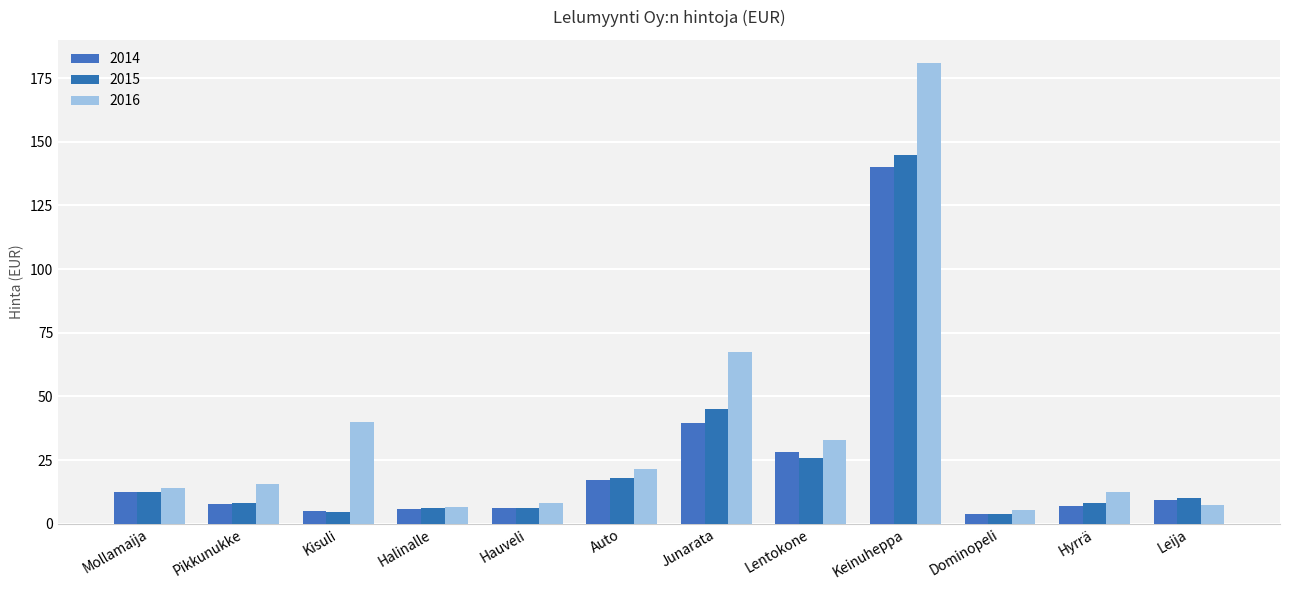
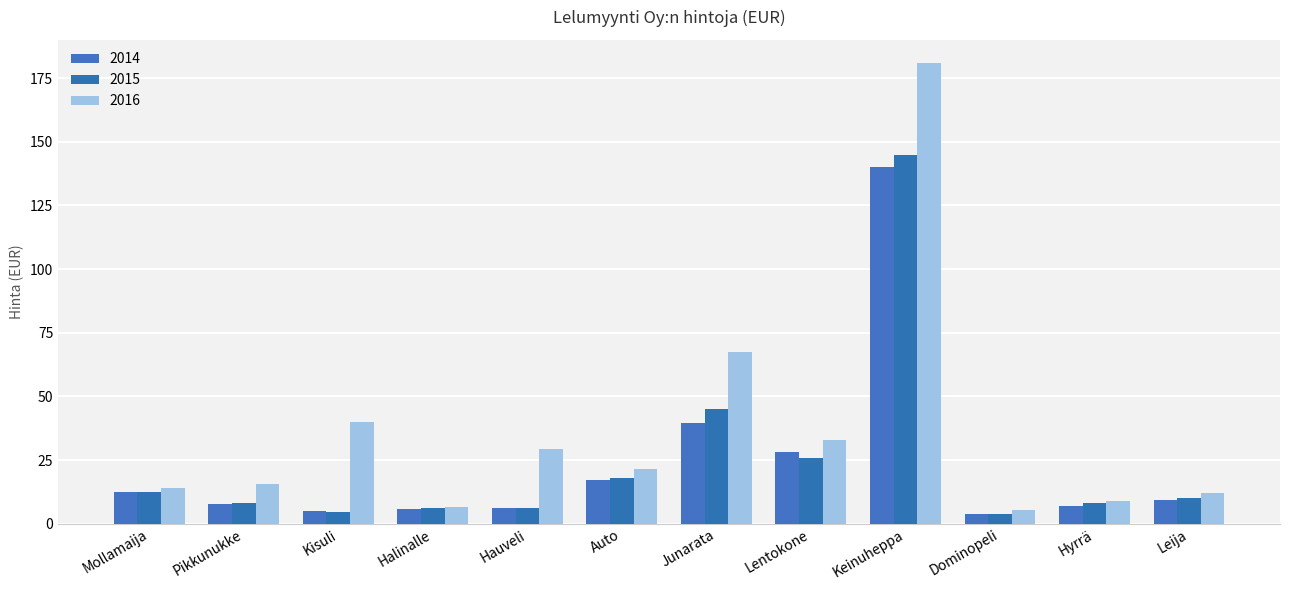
2016, Hauveli: 8 -> 29
2016, Hyrrä: 12 -> 9
2016, Leija: 7 -> 12
